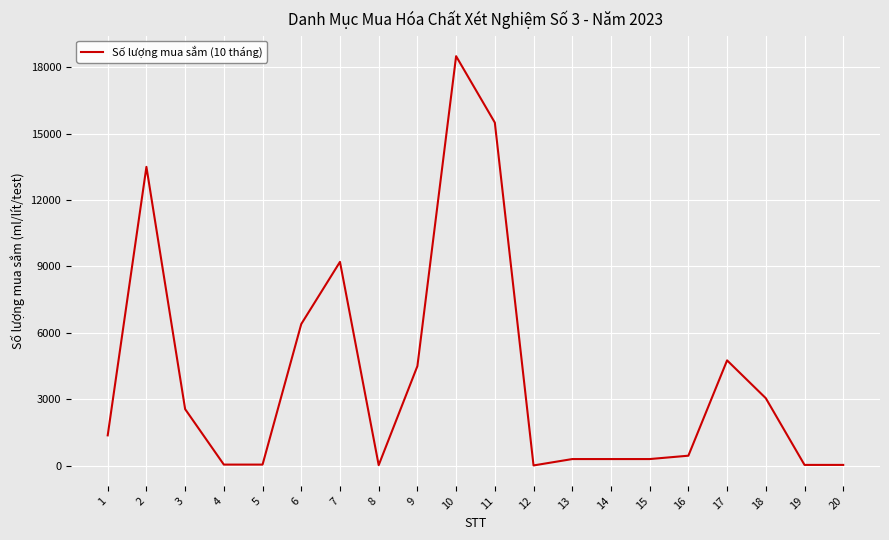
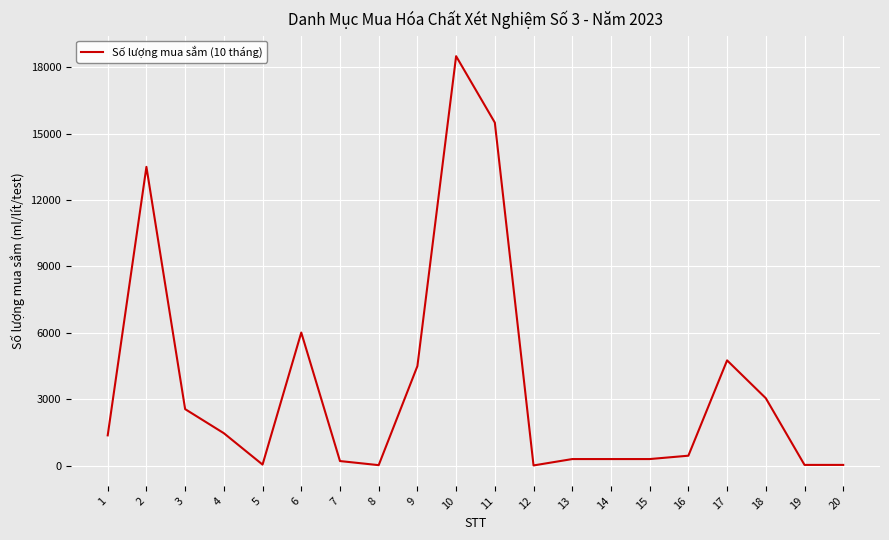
4: 100 -> 1500
6: 6400 -> 6000
7: 9200 -> 200
